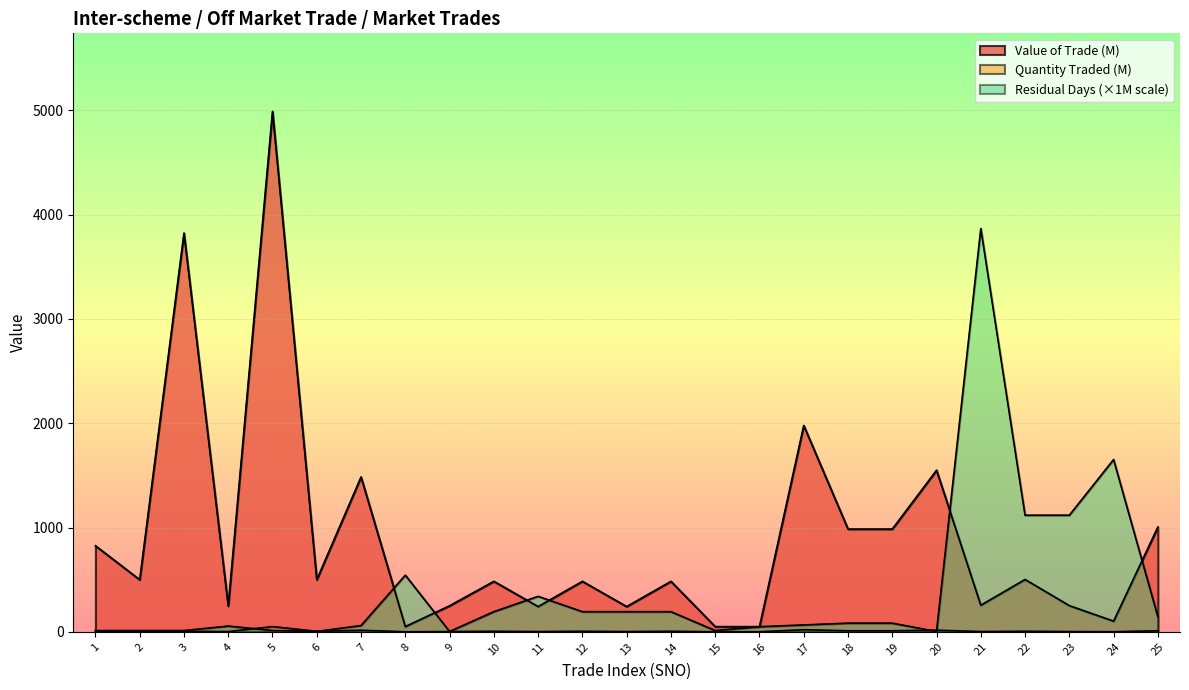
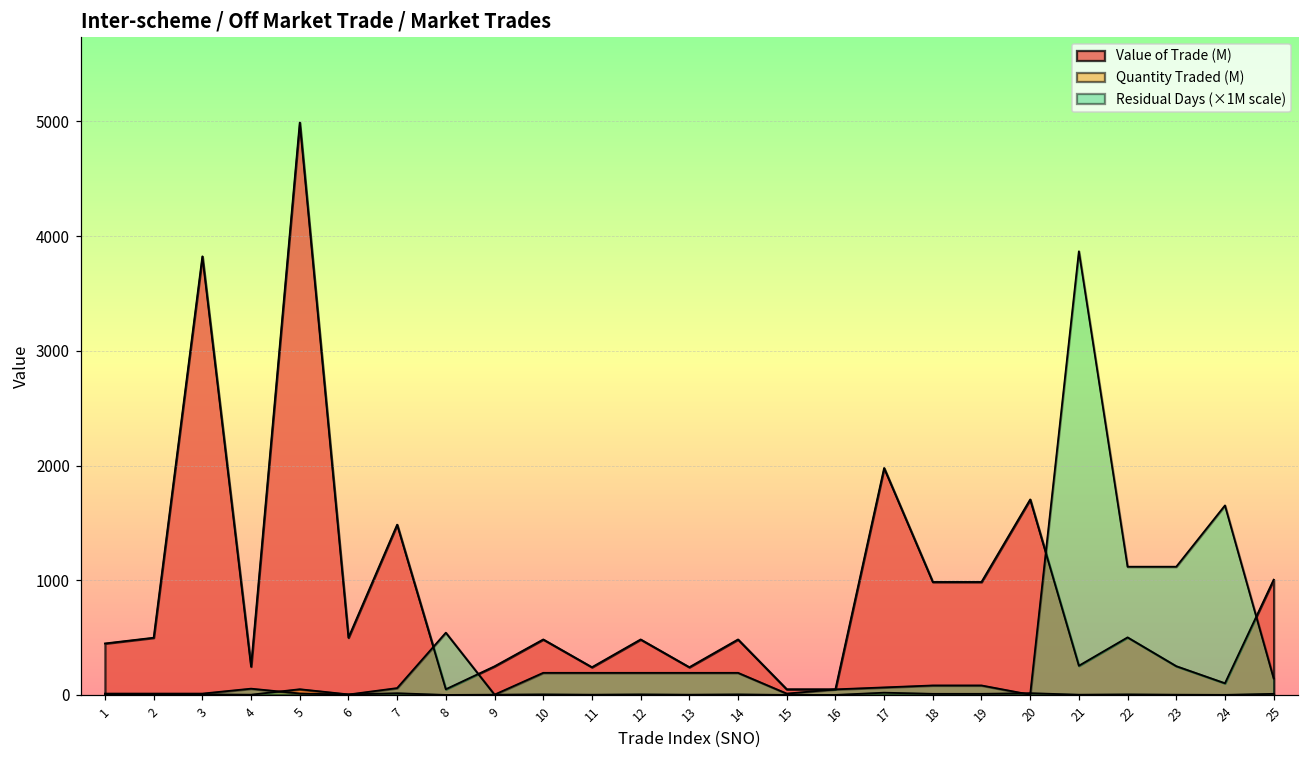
Value of Trade (M), 1: 830 -> 450
Residual Days (×1M scale), 11: 340 -> 190
Value of Trade (M), 20: 1550 -> 1700
